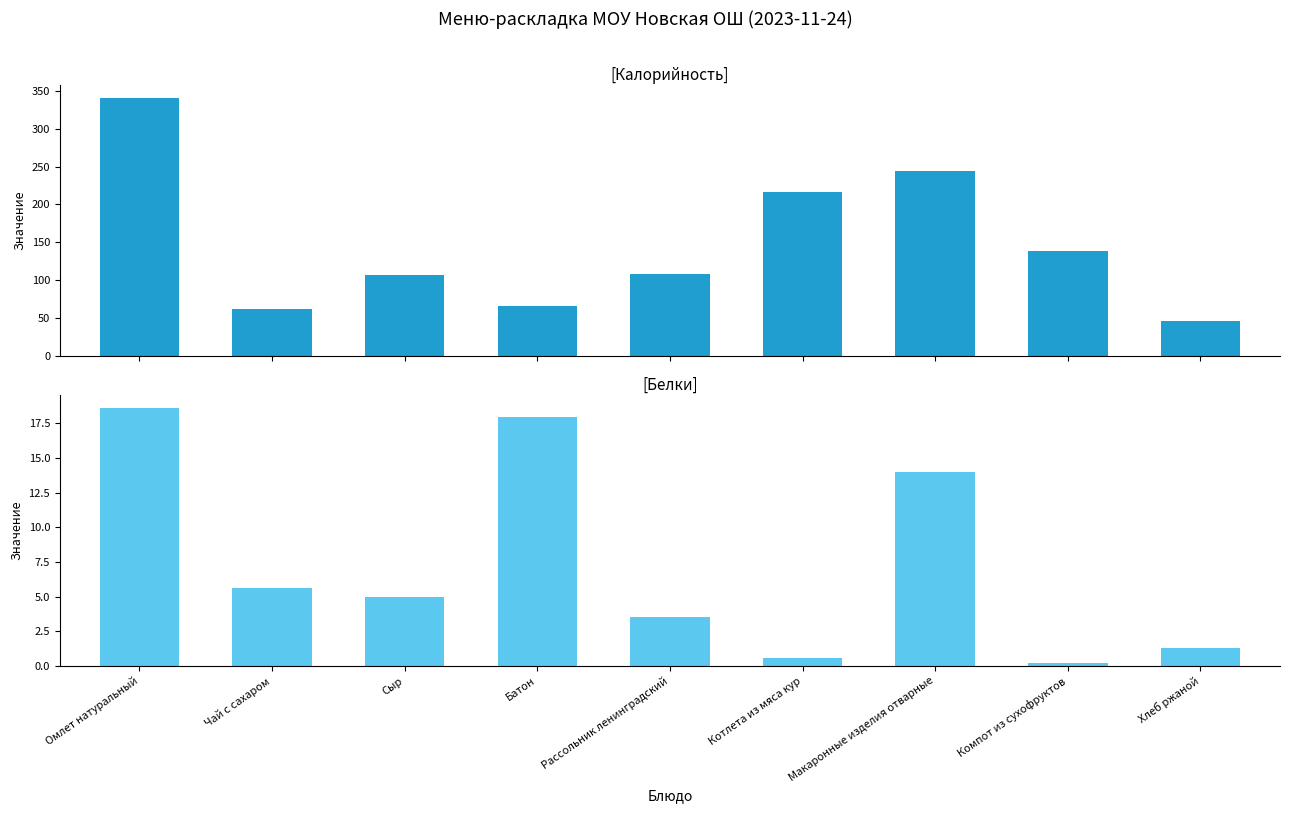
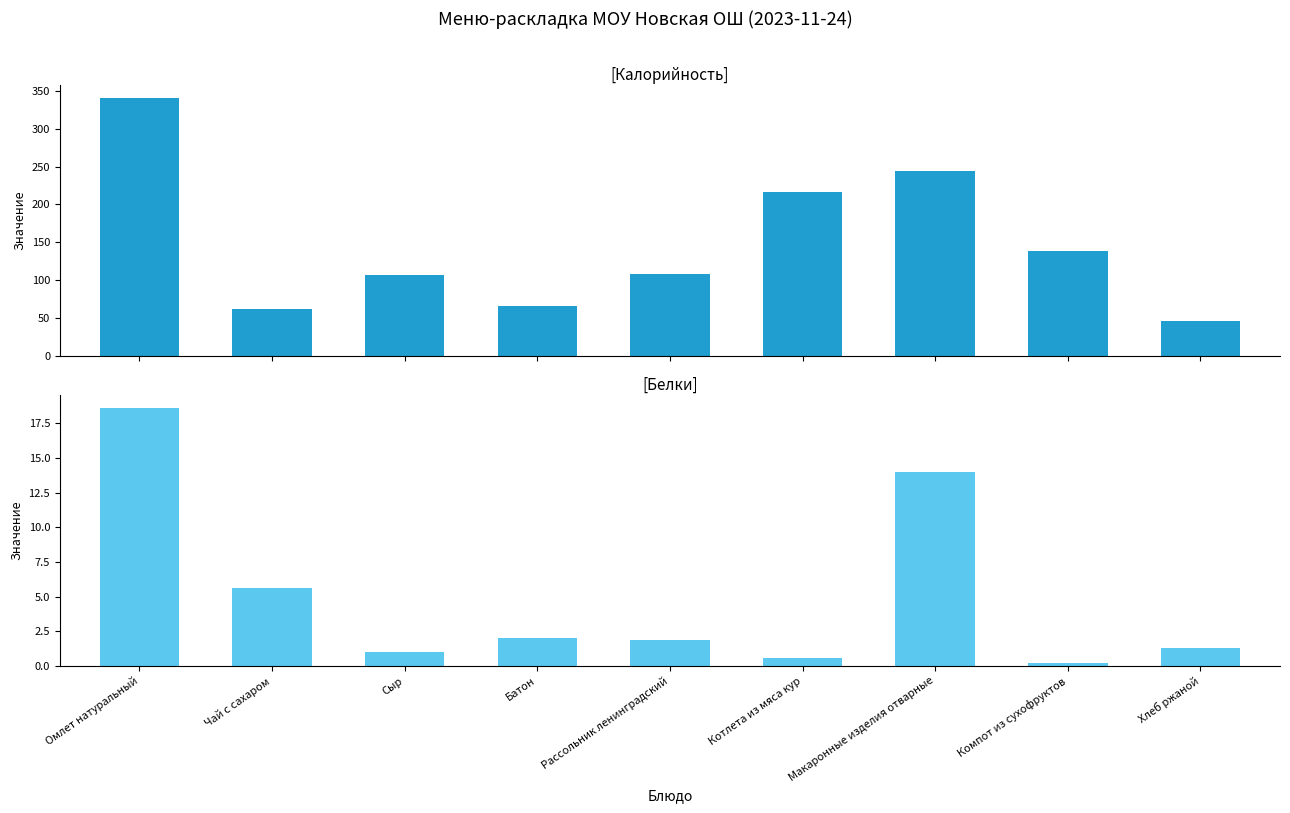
[Белки], Сыр: 5 -> 1
[Белки], Батон: 18 -> 2
[Белки], Рассольник ленинградский: 3.5 -> 1.9
